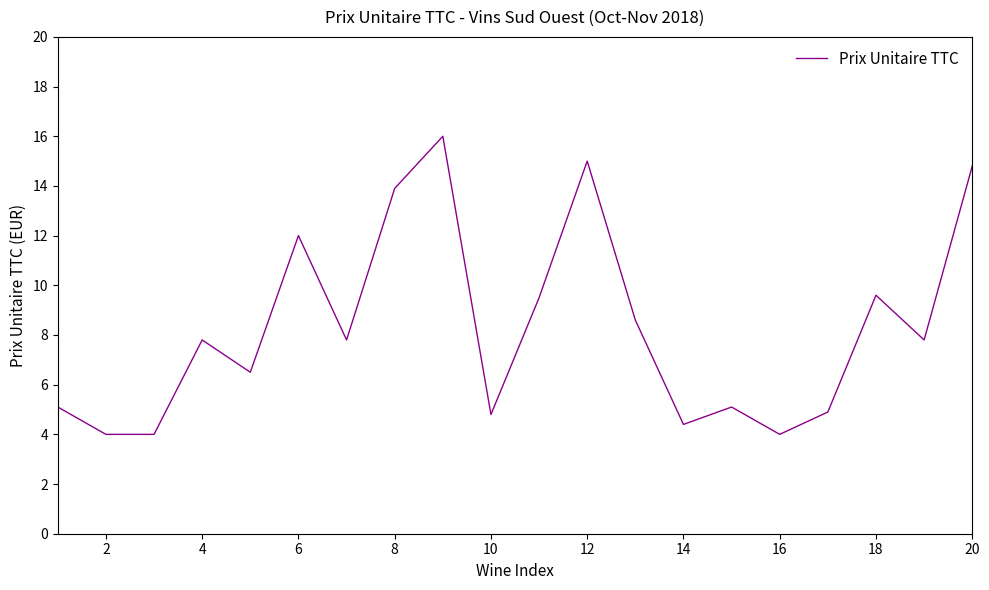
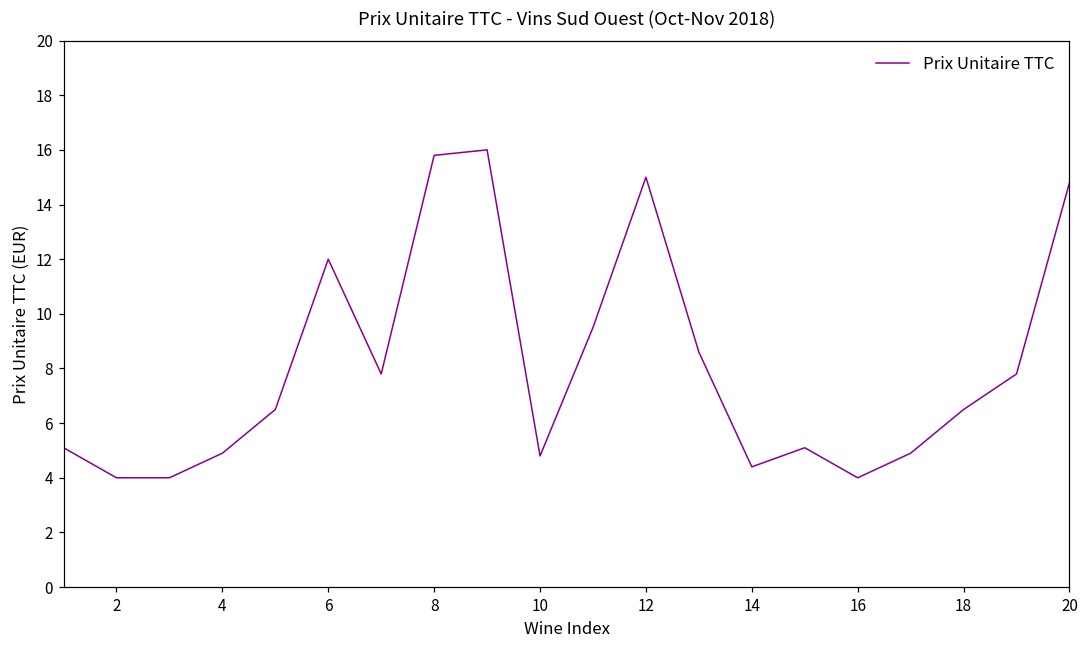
4: 7.8 -> 4.9
8: 13.9 -> 15.8
18: 9.6 -> 6.5
